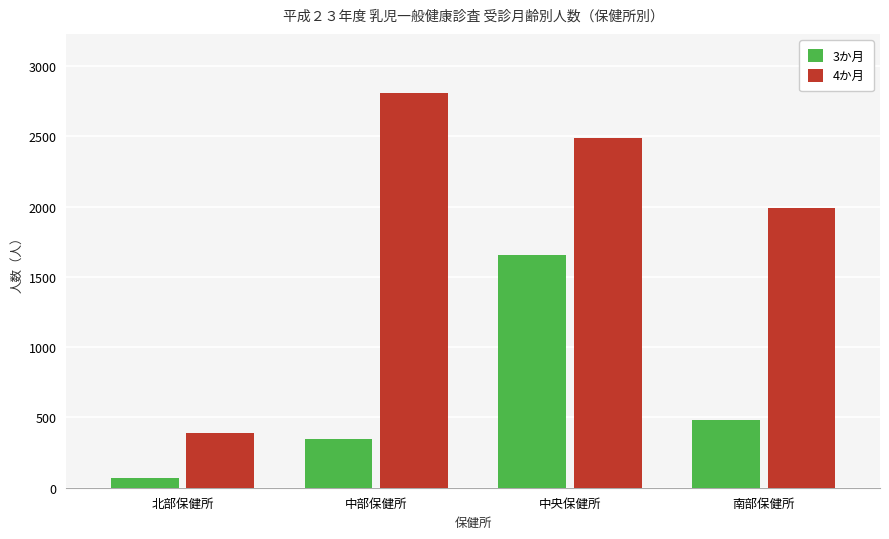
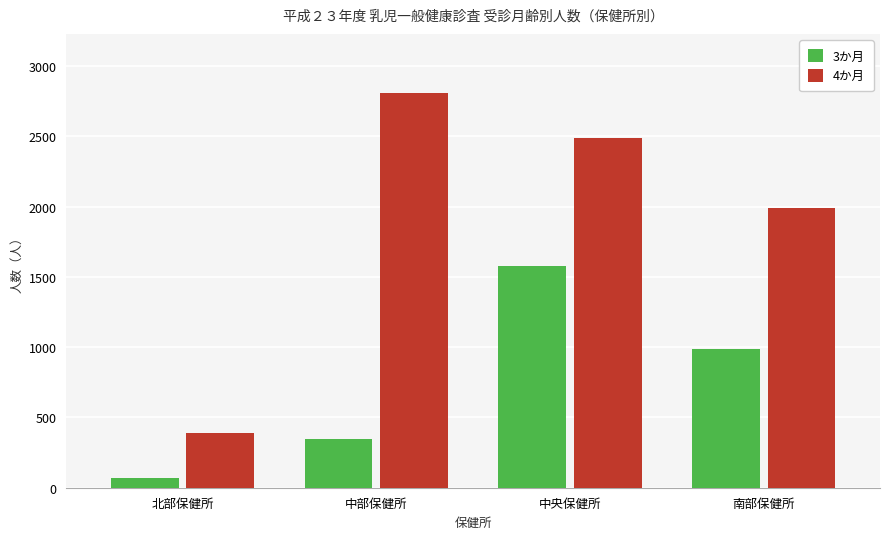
3か月, 中央保健所: 1650 -> 1580
3か月, 南部保健所: 490 -> 980
